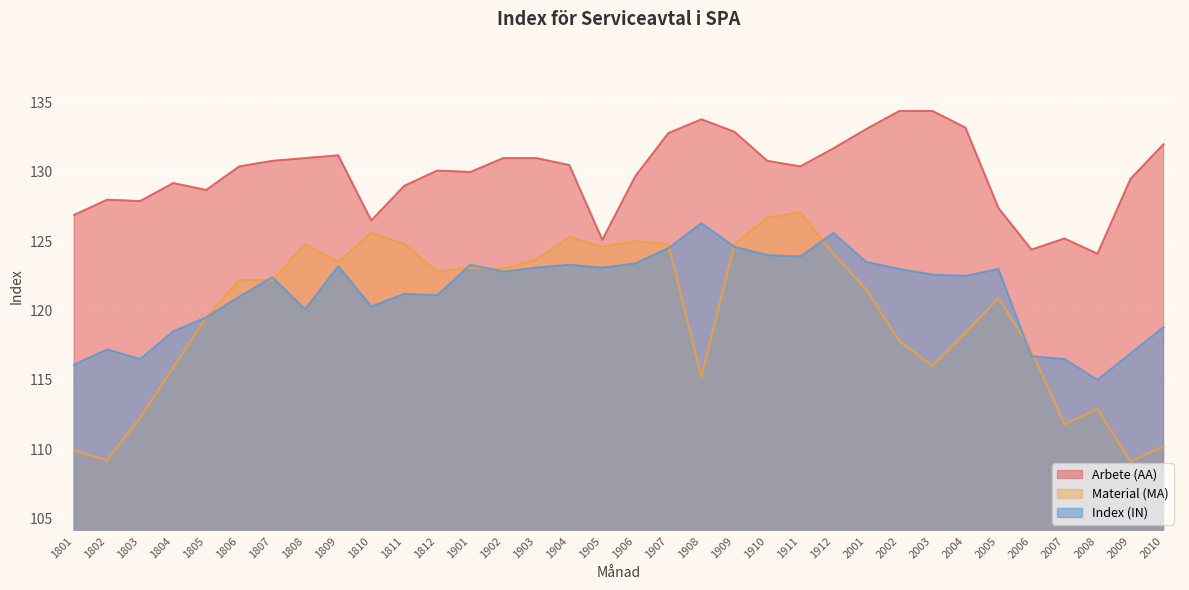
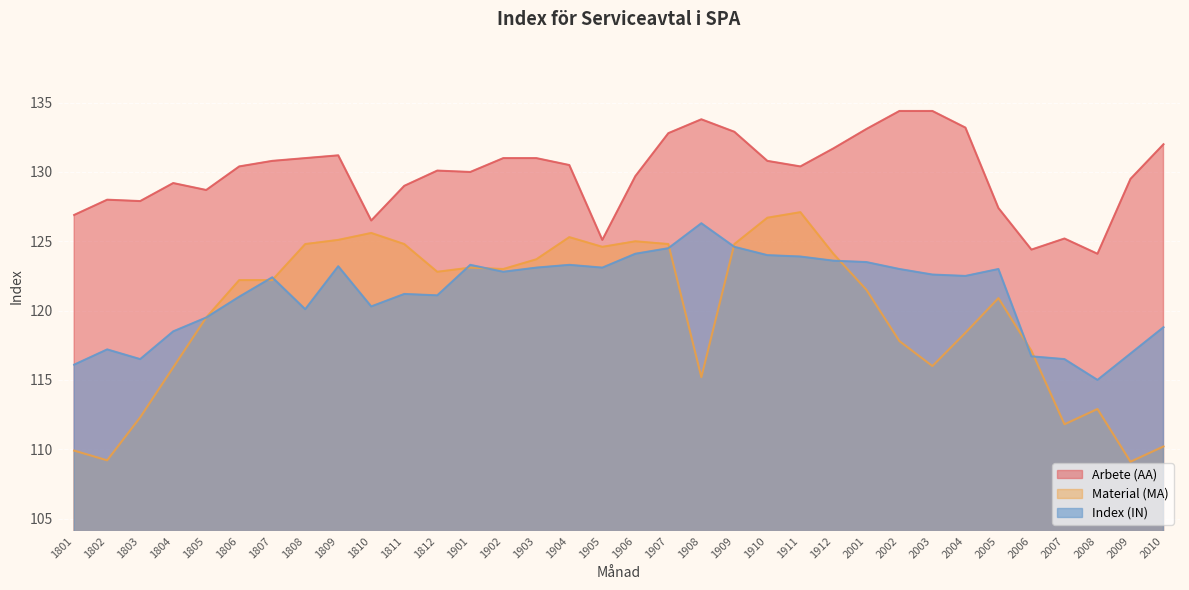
Material (MA), 1809: 123.5 -> 125.1
Index (IN), 1906: 123.4 -> 124.1
Index (IN), 1912: 125.6 -> 123.6
